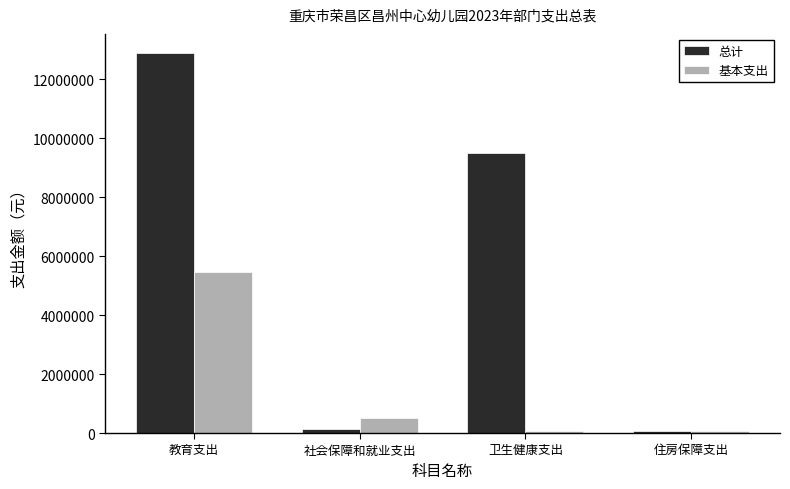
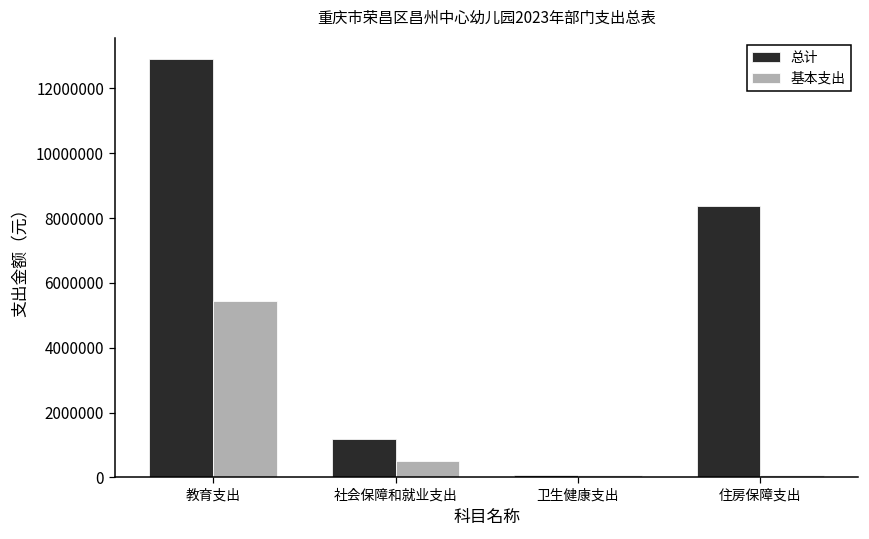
总计, 社会保障和就业支出: 100000 -> 1200000
总计, 卫生健康支出: 9500000 -> 100000
总计, 住房保障支出: 100000 -> 8400000
